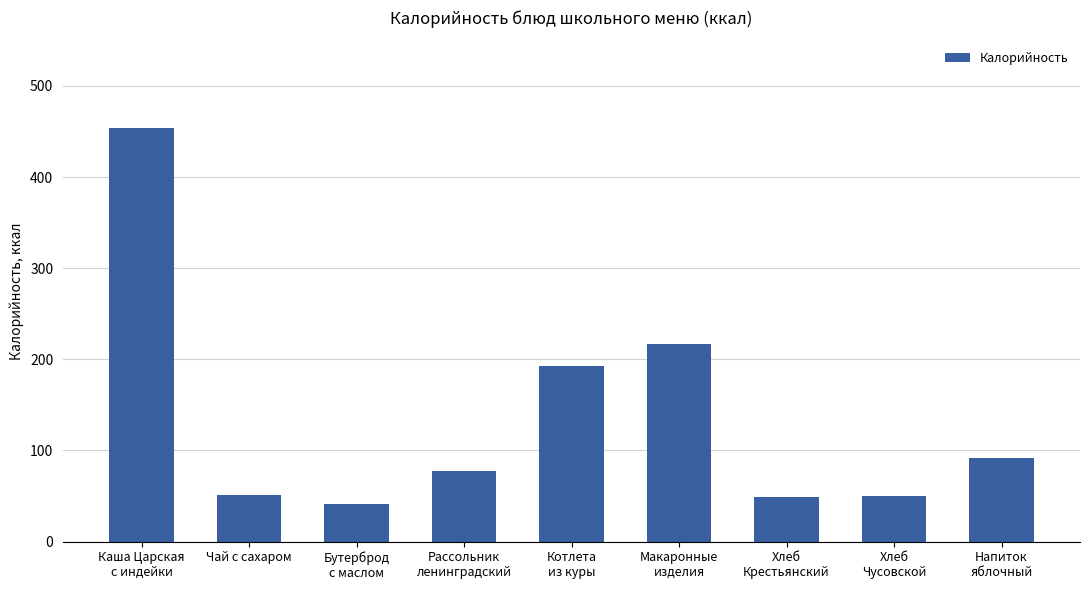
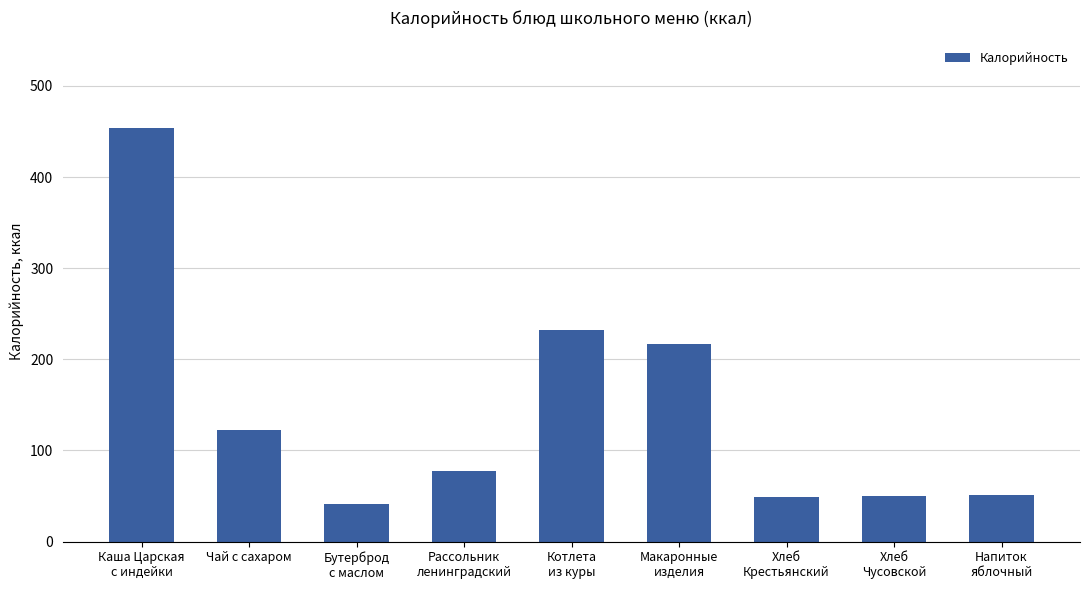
Чай с сахаром: 50 -> 120
Котлета из куры: 190 -> 230
Напиток яблочный: 90 -> 50
